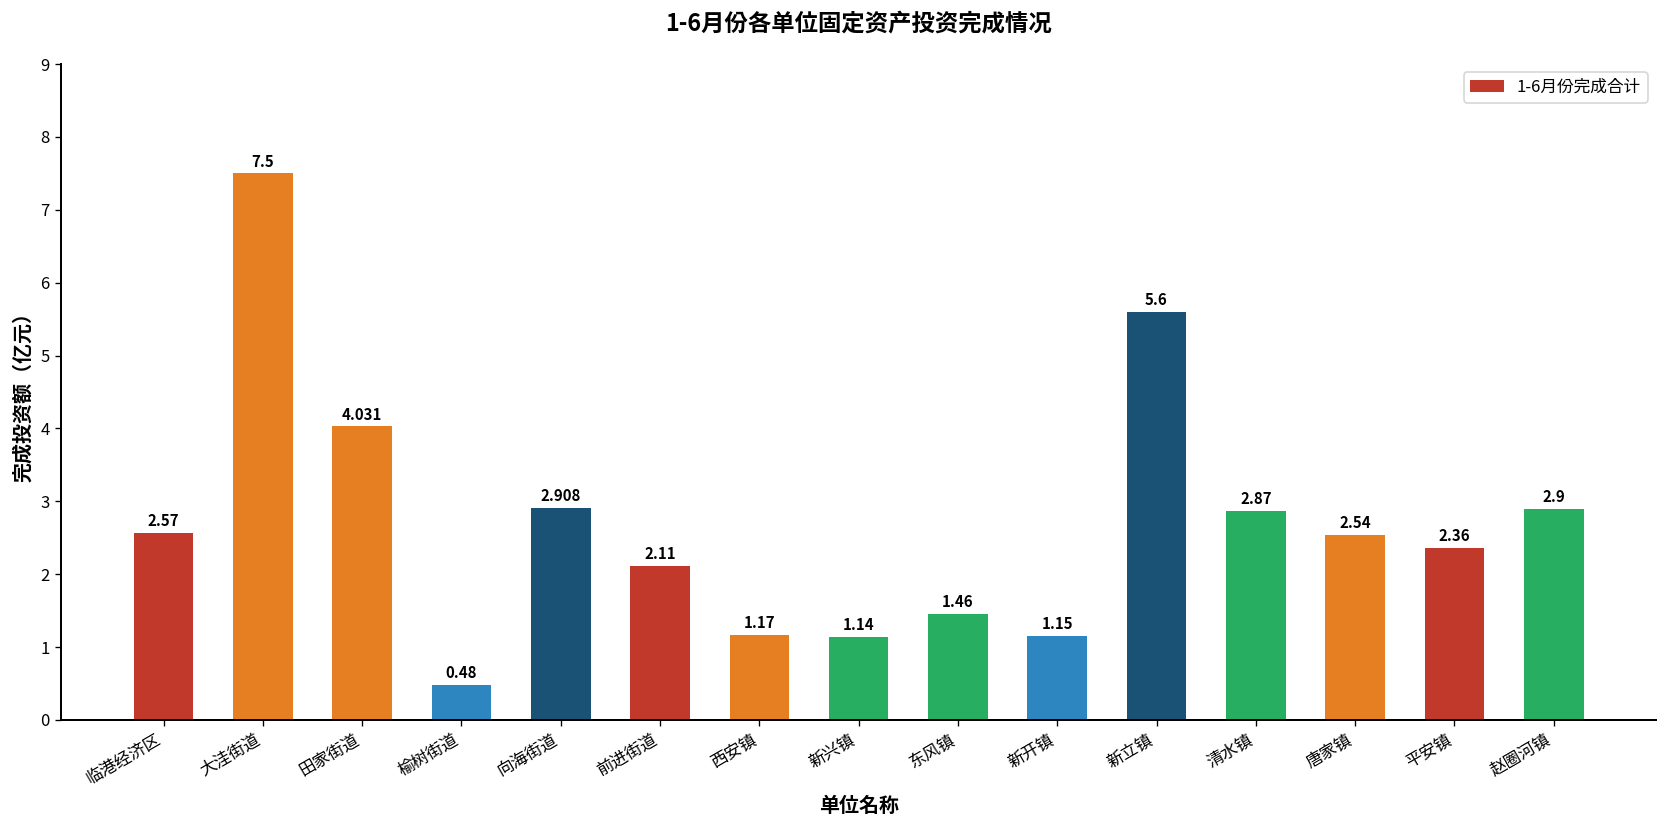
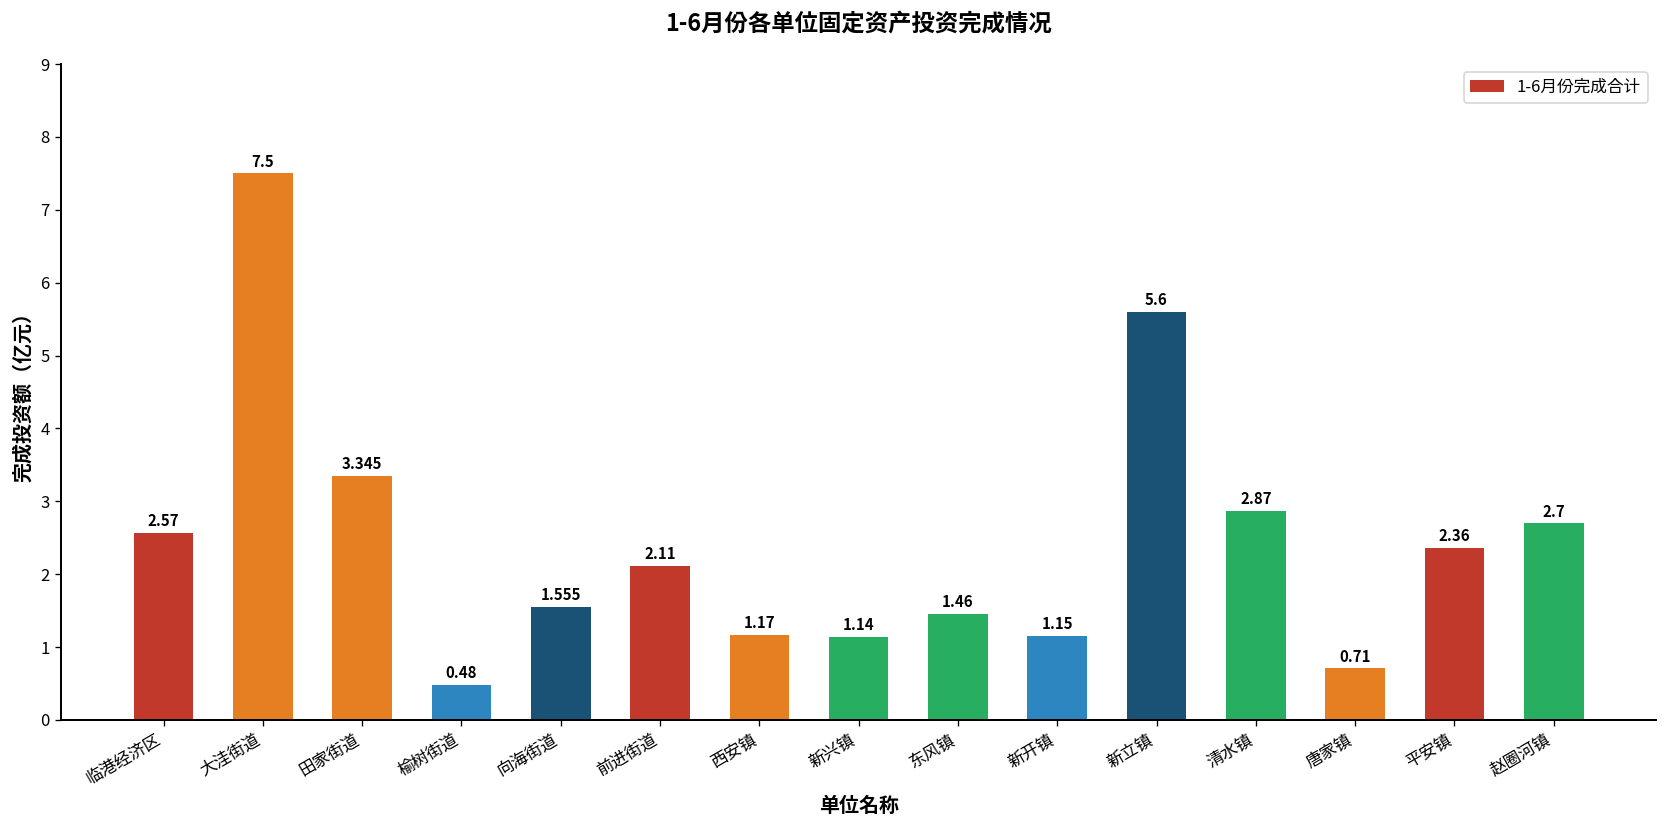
田家街道: 4.031 -> 3.345
向海街道: 2.908 -> 1.555
唐家镇: 2.54 -> 0.71
赵圈河镇: 2.9 -> 2.7
